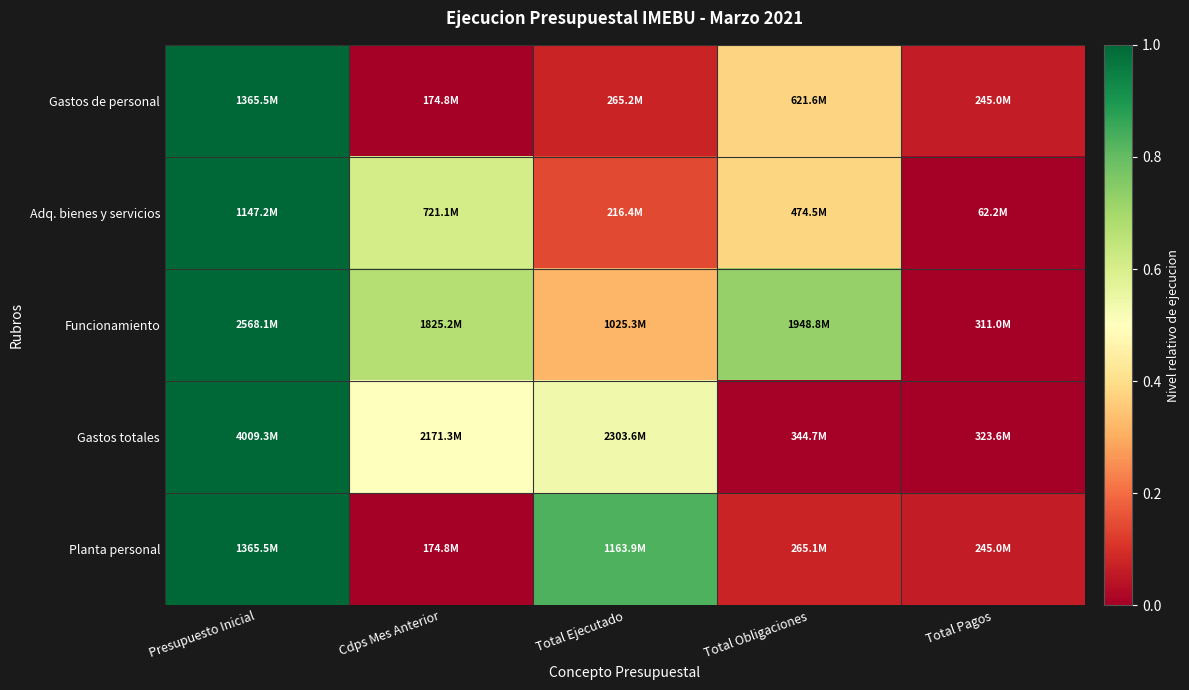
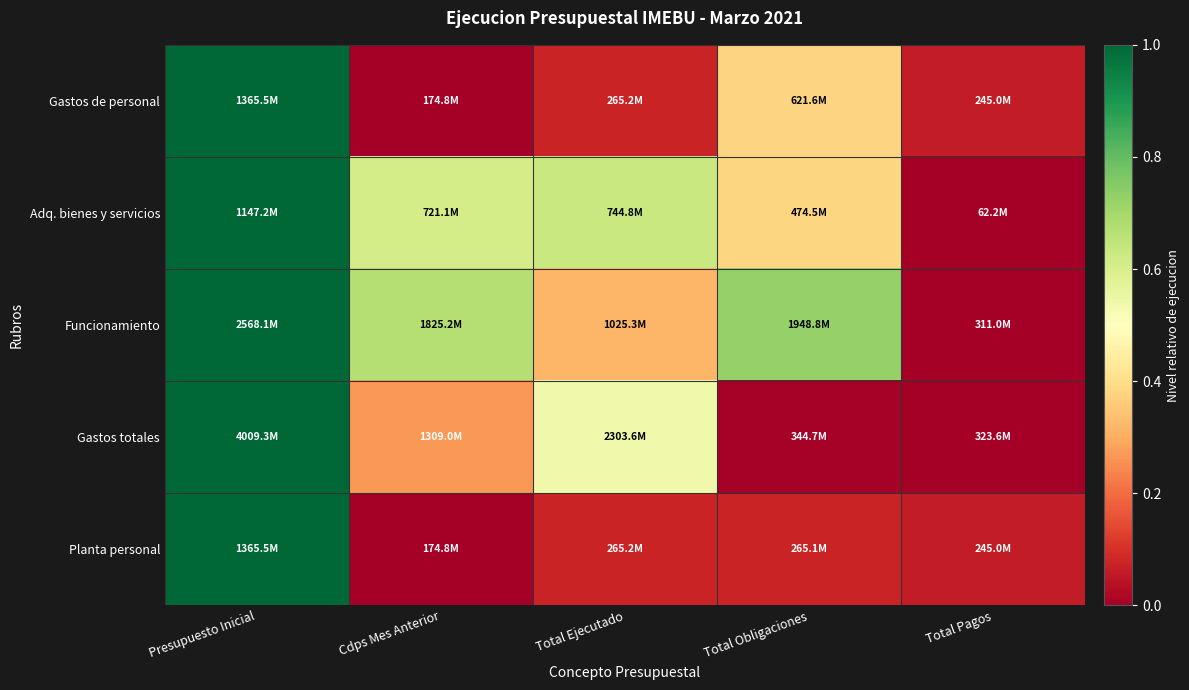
Adq. bienes y servicios, Total Ejecutado: 216.4M -> 744.8M
Gastos totales, Cdps Mes Anterior: 2171.3M -> 1309.0M
Planta personal, Total Ejecutado: 1163.9M -> 265.2M
